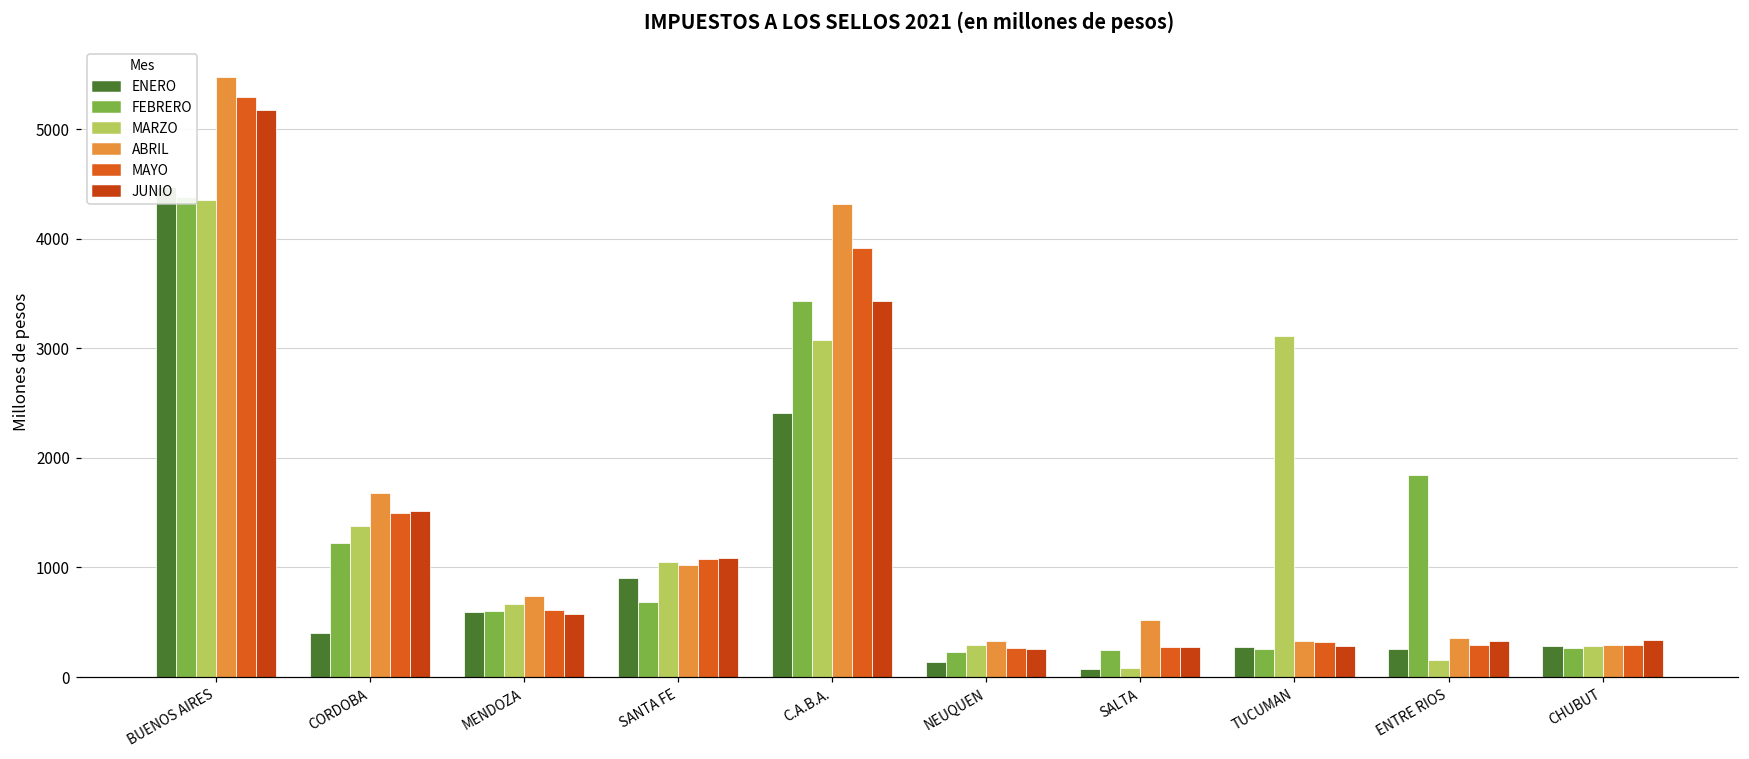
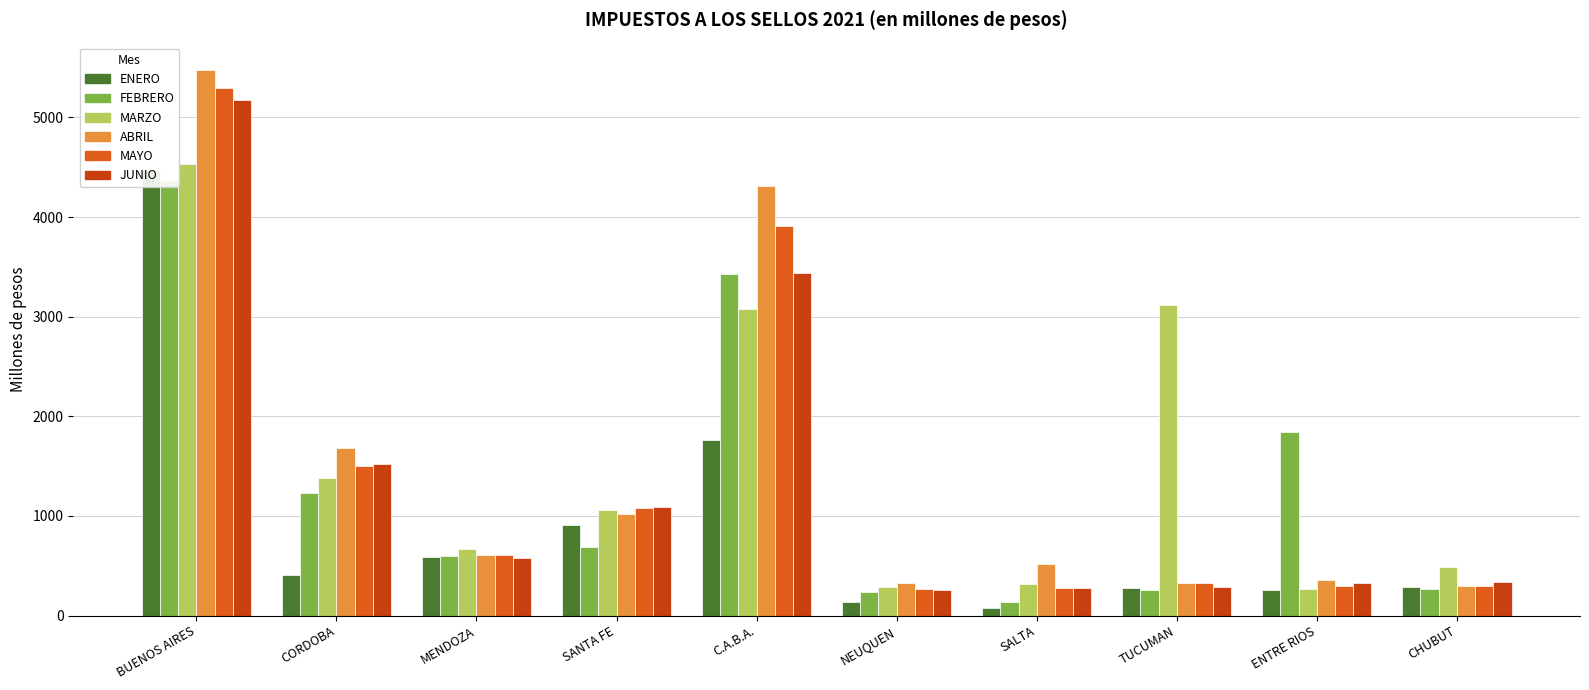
MARZO, BUENOS AIRES: 4400 -> 4500
ABRIL, MENDOZA: 700 -> 600
ENERO, C.A.B.A.: 2400 -> 1800
FEBRERO, SALTA: 200 -> 100
MARZO, SALTA: 100 -> 300
MARZO, ENTRE RIOS: 200 -> 300
MARZO, CHUBUT: 300 -> 500
